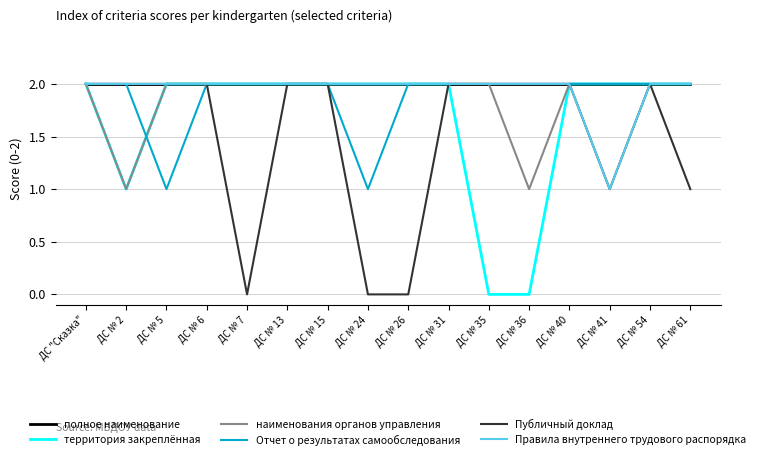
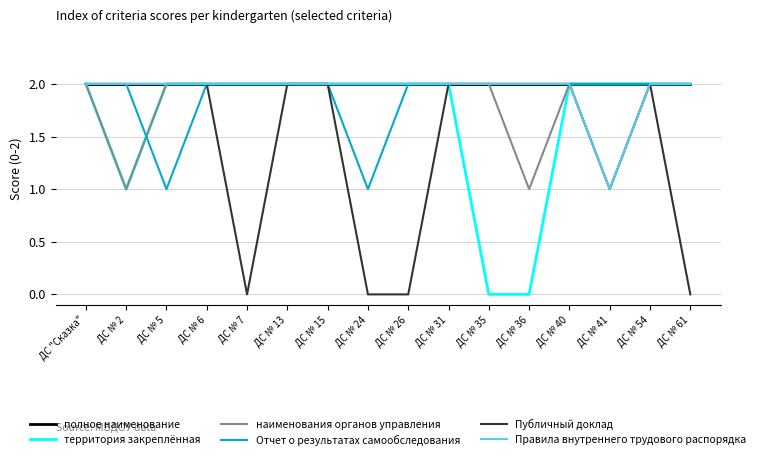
Публичный доклад, ДС № 61: 1 -> 0
